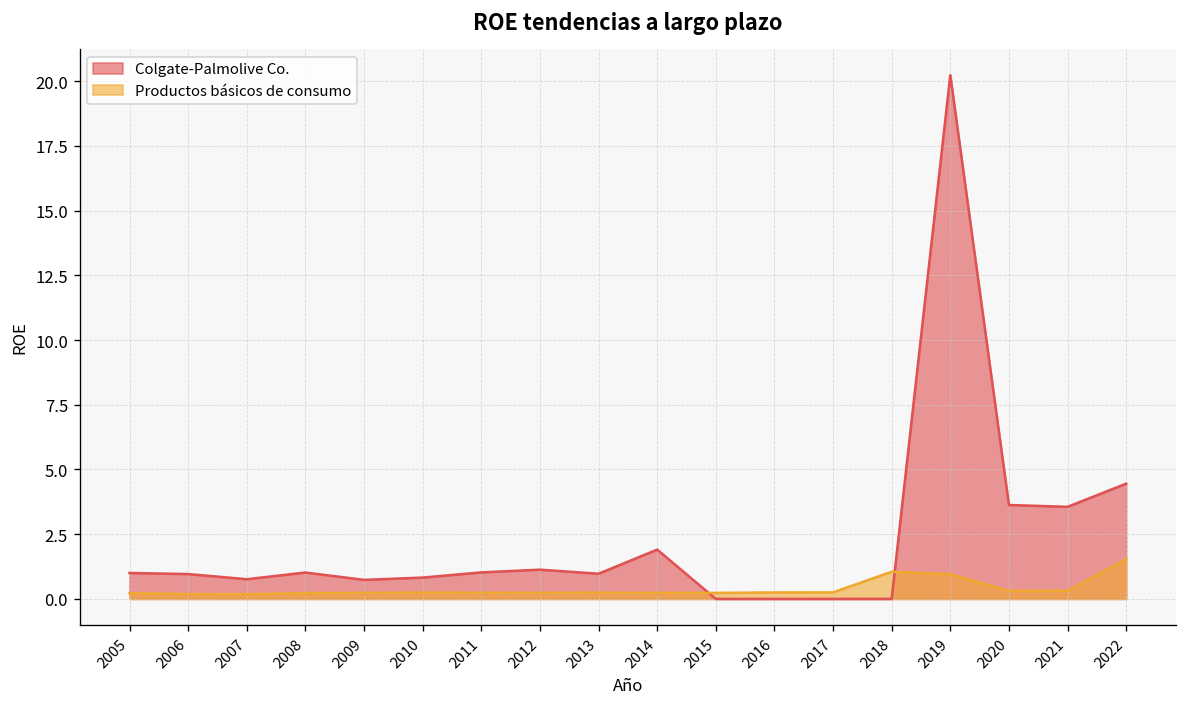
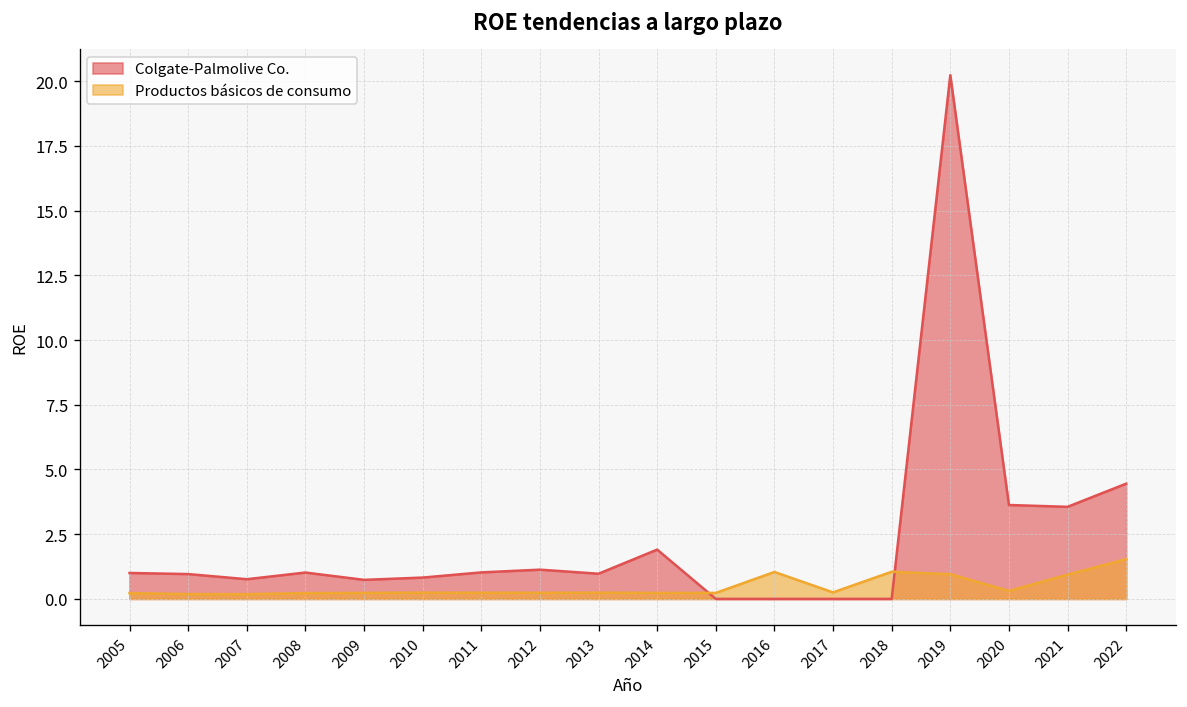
Productos básicos de consumo, 2016: 0.3 -> 1.0
Productos básicos de consumo, 2021: 0.3 -> 0.9
